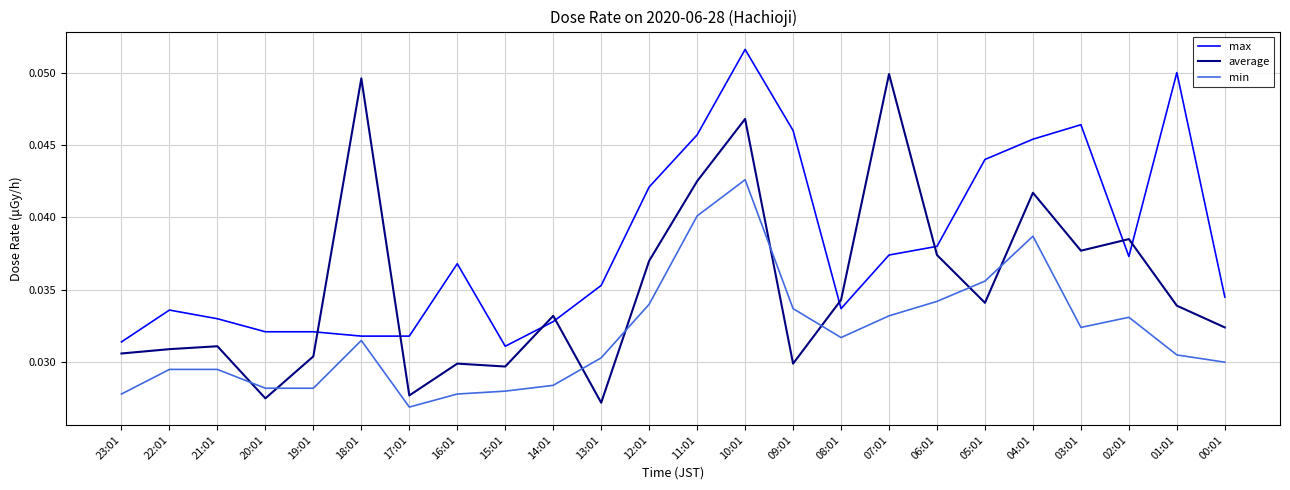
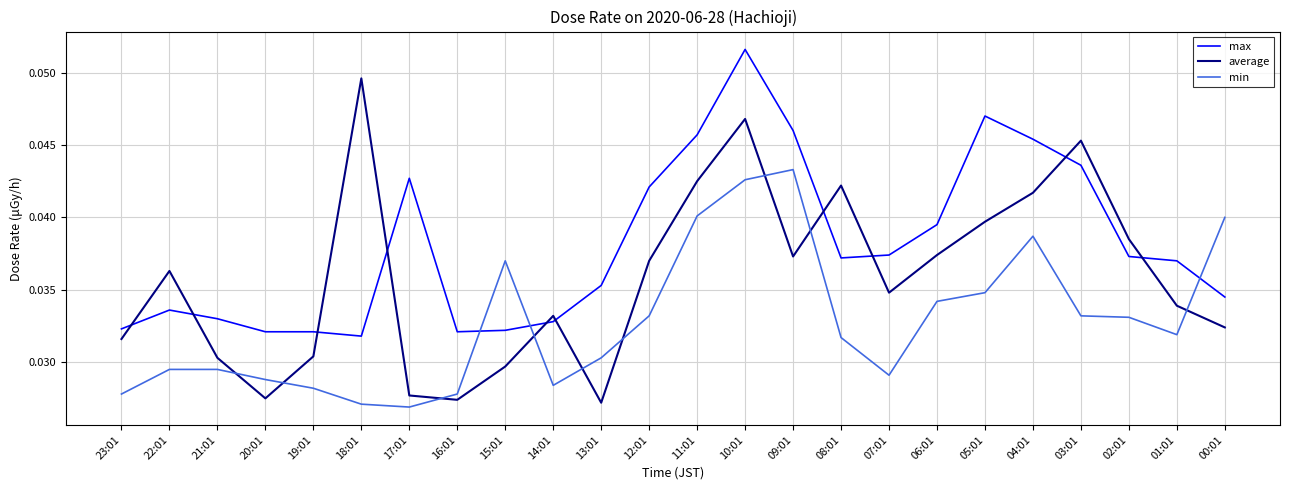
max, 23:01: 0.0314 -> 0.0323
average, 23:01: 0.0306 -> 0.0316
average, 22:01: 0.0309 -> 0.0363
average, 21:01: 0.0311 -> 0.0303
min, 20:01: 0.0282 -> 0.0288
min, 18:01: 0.0315 -> 0.0271
max, 17:01: 0.0318 -> 0.0427
max, 16:01: 0.0368 -> 0.0321
average, 16:01: 0.0299 -> 0.0274
max, 15:01: 0.0311 -> 0.0322
min, 15:01: 0.028 -> 0.037
min, 12:01: 0.0340 -> 0.0332
average, 09:01: 0.0299 -> 0.0373
min, 09:01: 0.0337 -> 0.0433
max, 08:01: 0.0337 -> 0.0372
average, 08:01: 0.0343 -> 0.0422
average, 07:01: 0.0499 -> 0.0348
min, 07:01: 0.0332 -> 0.0291
max, 06:01: 0.0380 -> 0.0395
max, 05:01: 0.044 -> 0.047
average, 05:01: 0.0341 -> 0.0397
min, 05:01: 0.0356 -> 0.0348
max, 03:01: 0.0464 -> 0.0436
average, 03:01: 0.0377 -> 0.0453
min, 03:01: 0.0324 -> 0.0332
max, 01:01: 0.050 -> 0.037
min, 01:01: 0.0305 -> 0.0319
min, 00:01: 0.03 -> 0.04
